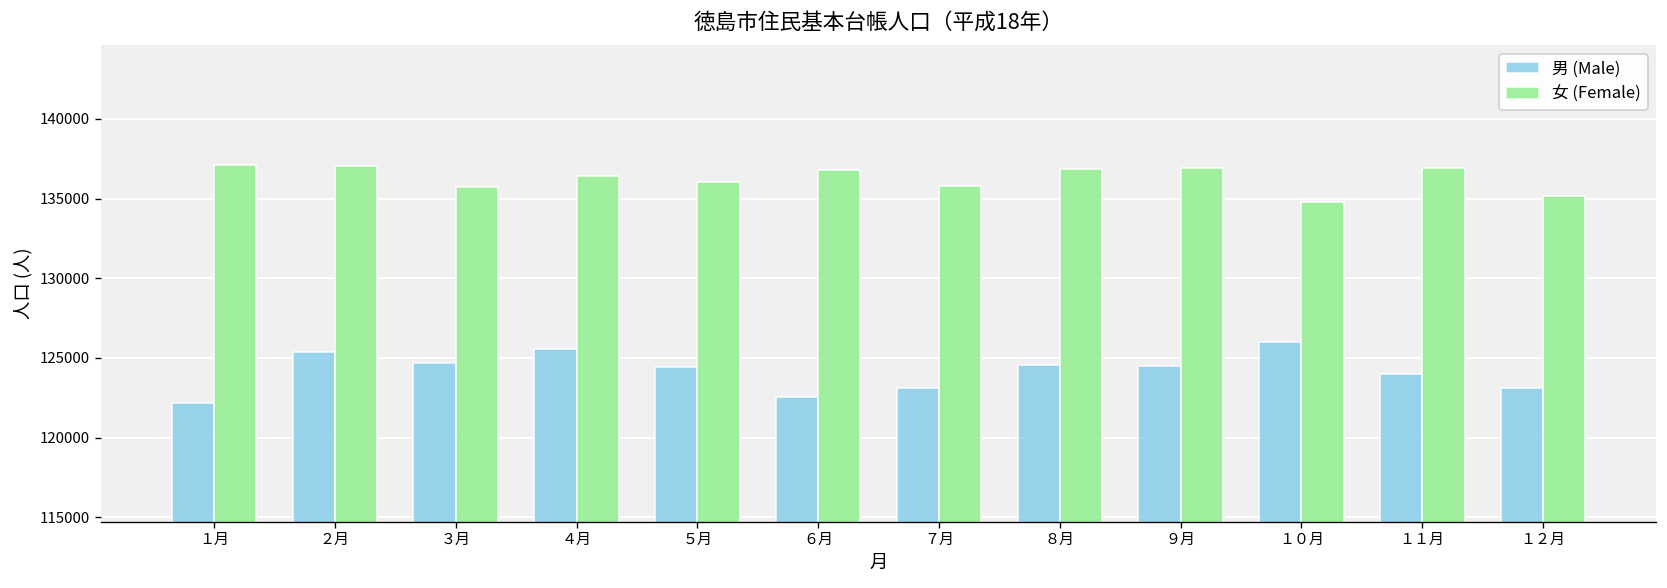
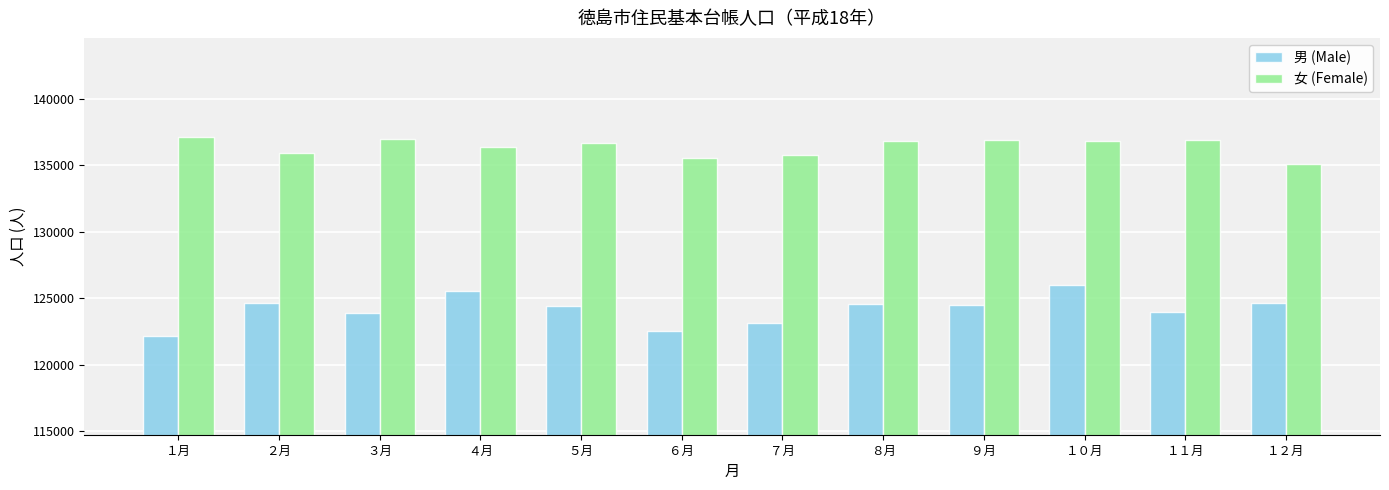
男 (Male), ２月: 125400 -> 124700
女 (Female), ２月: 137100 -> 136000
男 (Male), ３月: 124700 -> 123900
女 (Female), ３月: 135700 -> 137000
女 (Female), ５月: 136000 -> 136700
女 (Female), ６月: 136800 -> 135600
女 (Female), １０月: 134800 -> 136900
男 (Male), １２月: 123100 -> 124600
